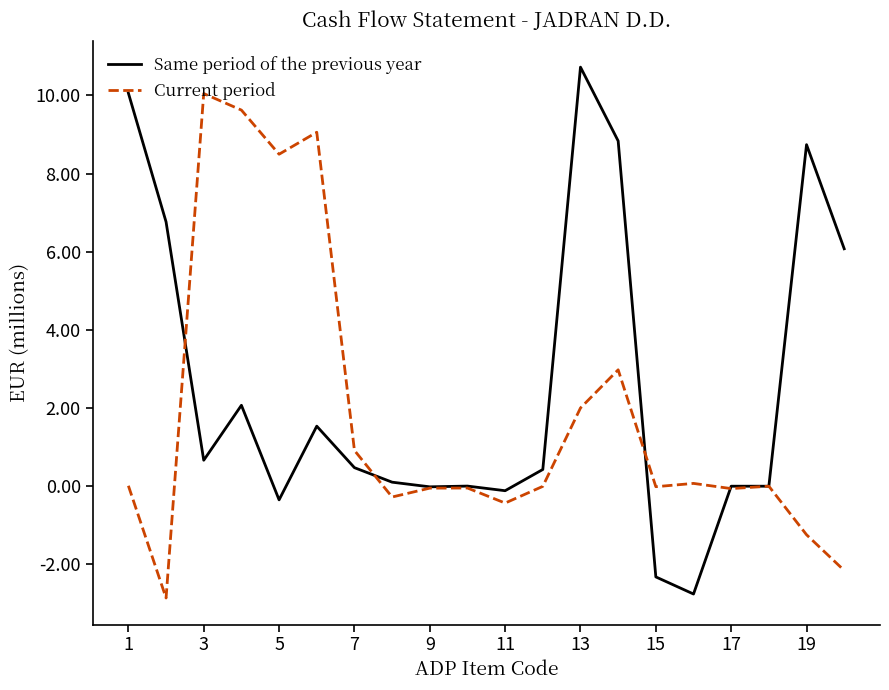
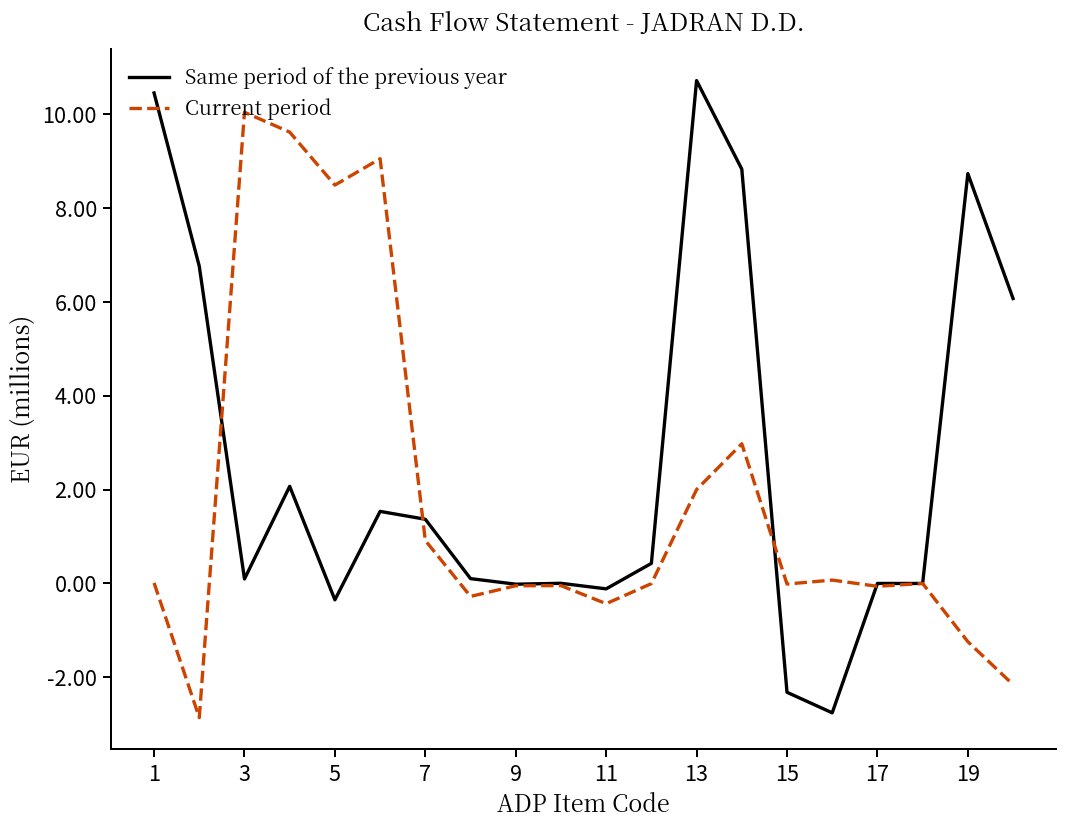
Same period of the previous year, 1: 10.1 -> 10.5
Same period of the previous year, 3: 0.7 -> 0.1
Same period of the previous year, 7: 0.5 -> 1.4
